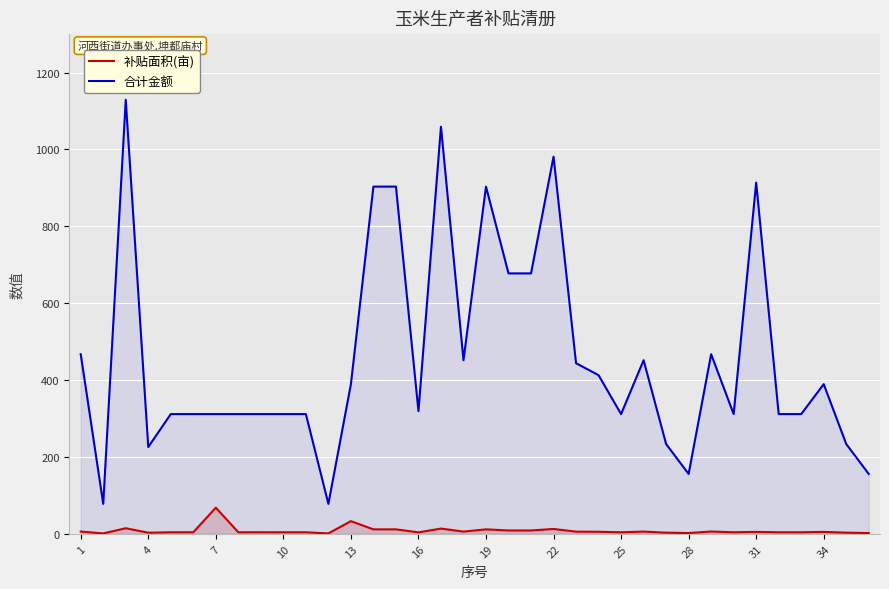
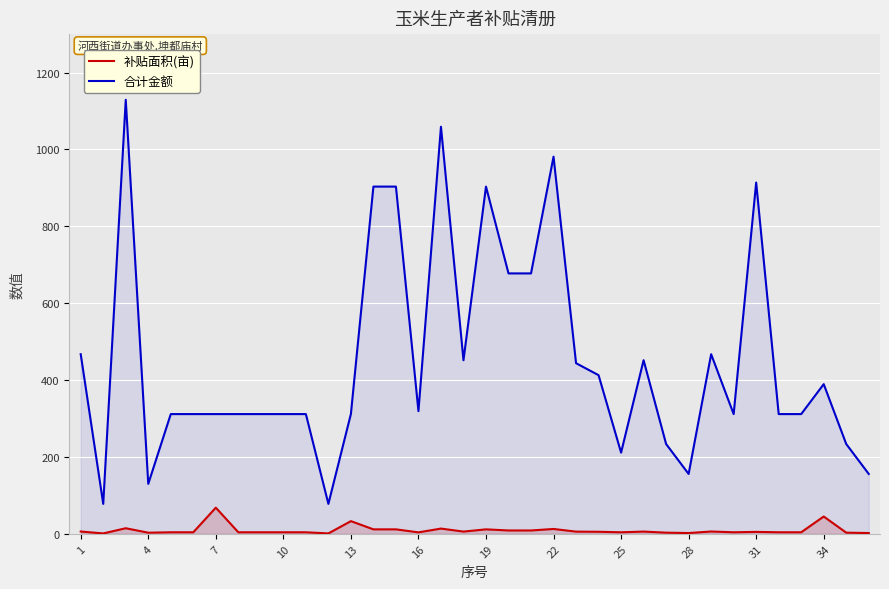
合计金额, 4: 230 -> 130
合计金额, 13: 390 -> 310
合计金额, 25: 310 -> 210
补贴面积(亩), 34: 10 -> 50
